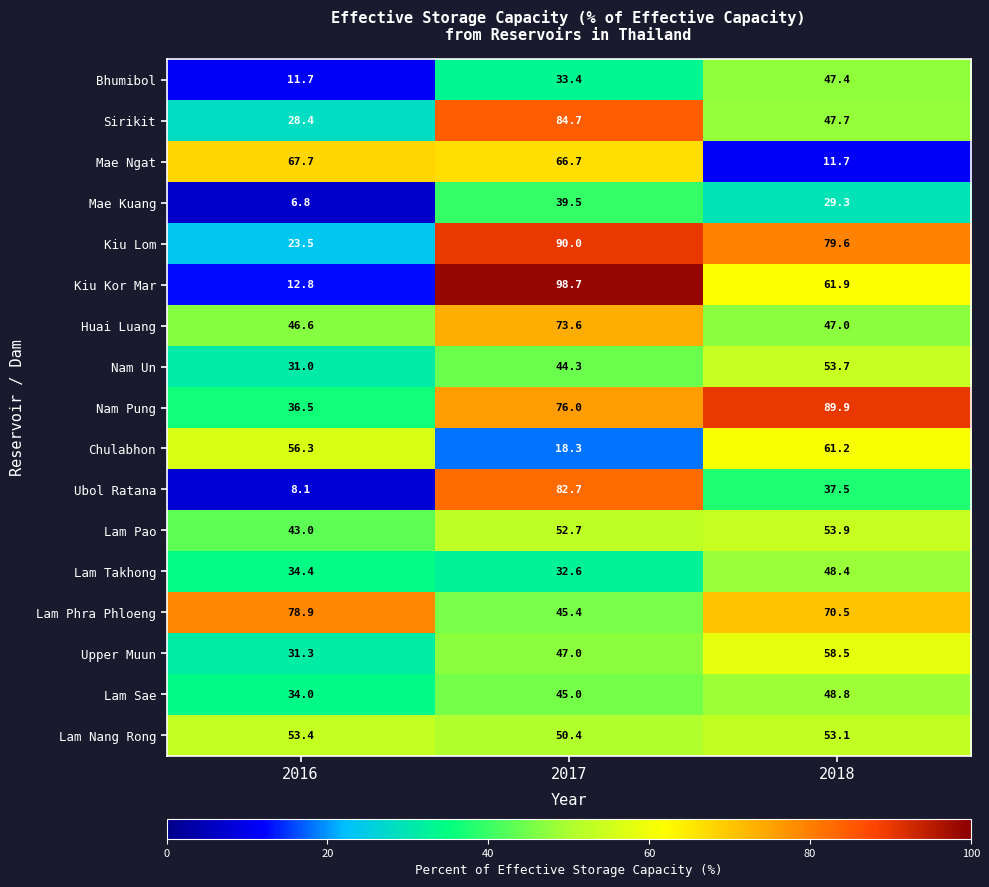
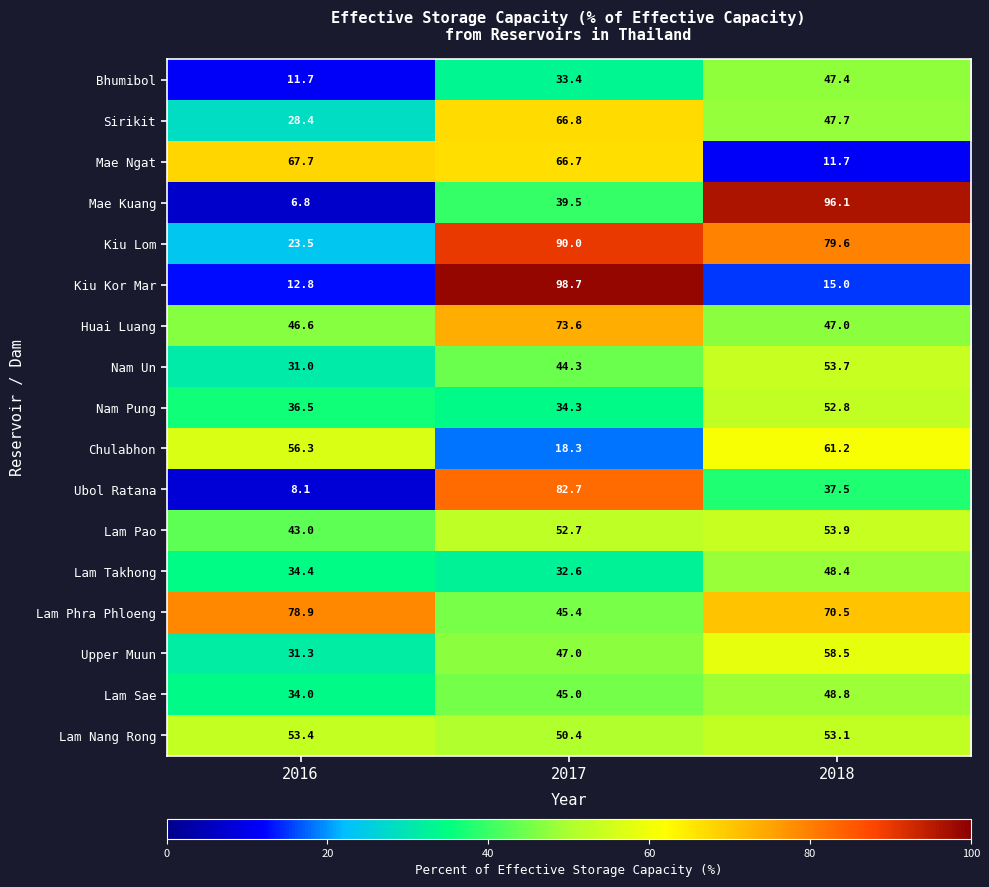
Sirikit, 2017: 84.7 -> 66.8
Mae Kuang, 2018: 29.3 -> 96.1
Kiu Kor Mar, 2018: 61.9 -> 15.0
Nam Pung, 2017: 76.0 -> 34.3
Nam Pung, 2018: 89.9 -> 52.8
